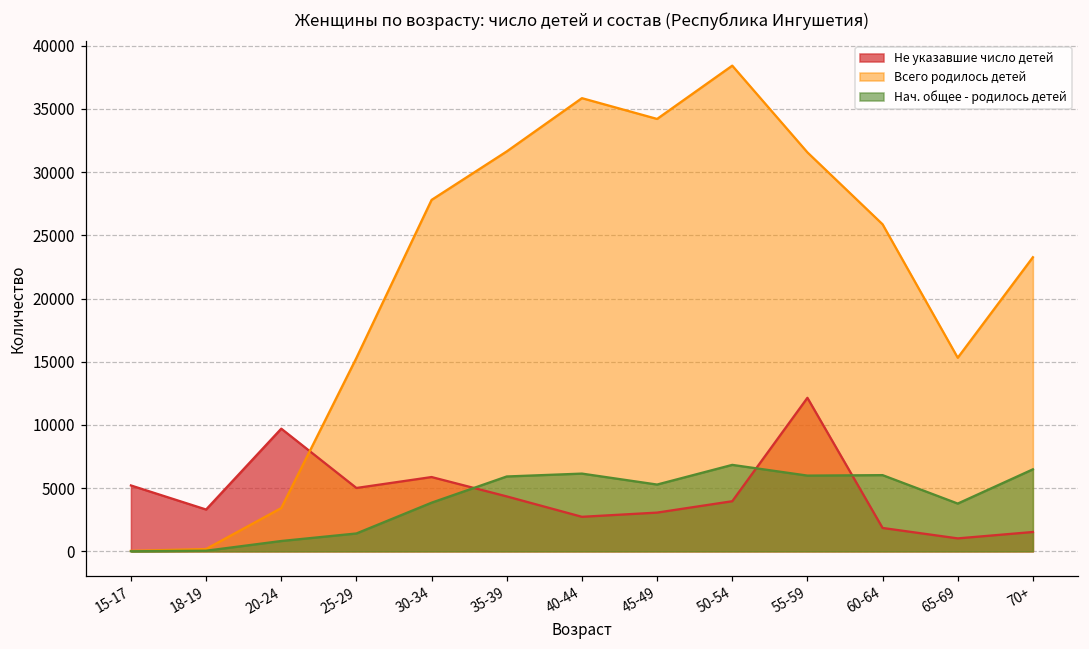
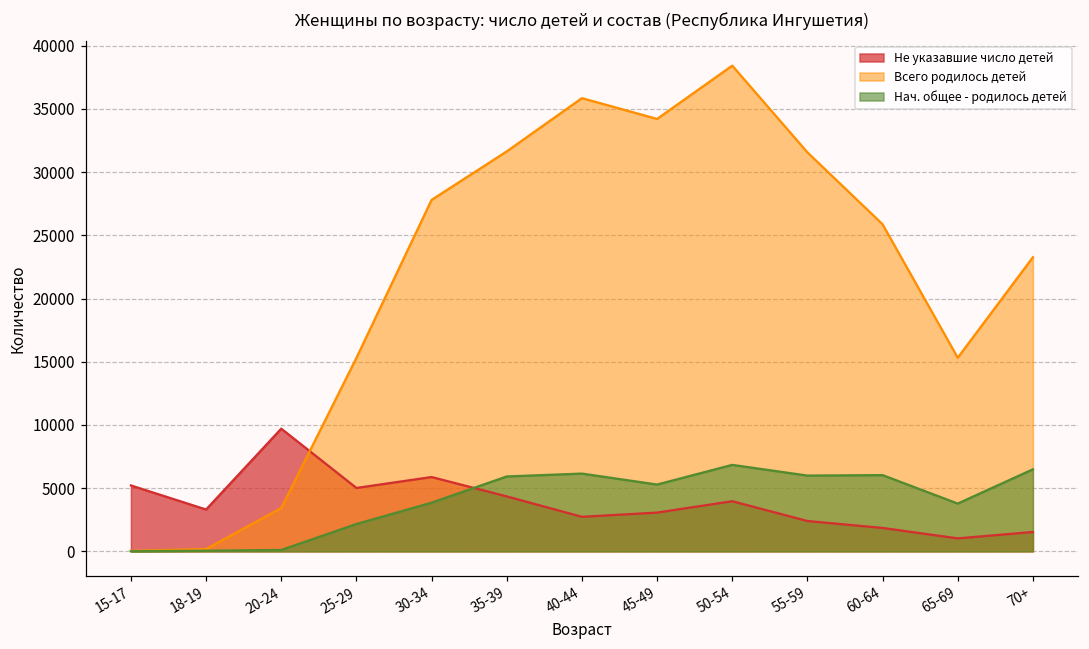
Нач. общее - родилось детей, 20-24: 800 -> 100
Нач. общее - родилось детей, 25-29: 1400 -> 2200
Не указавшие число детей, 55-59: 12100 -> 2400
